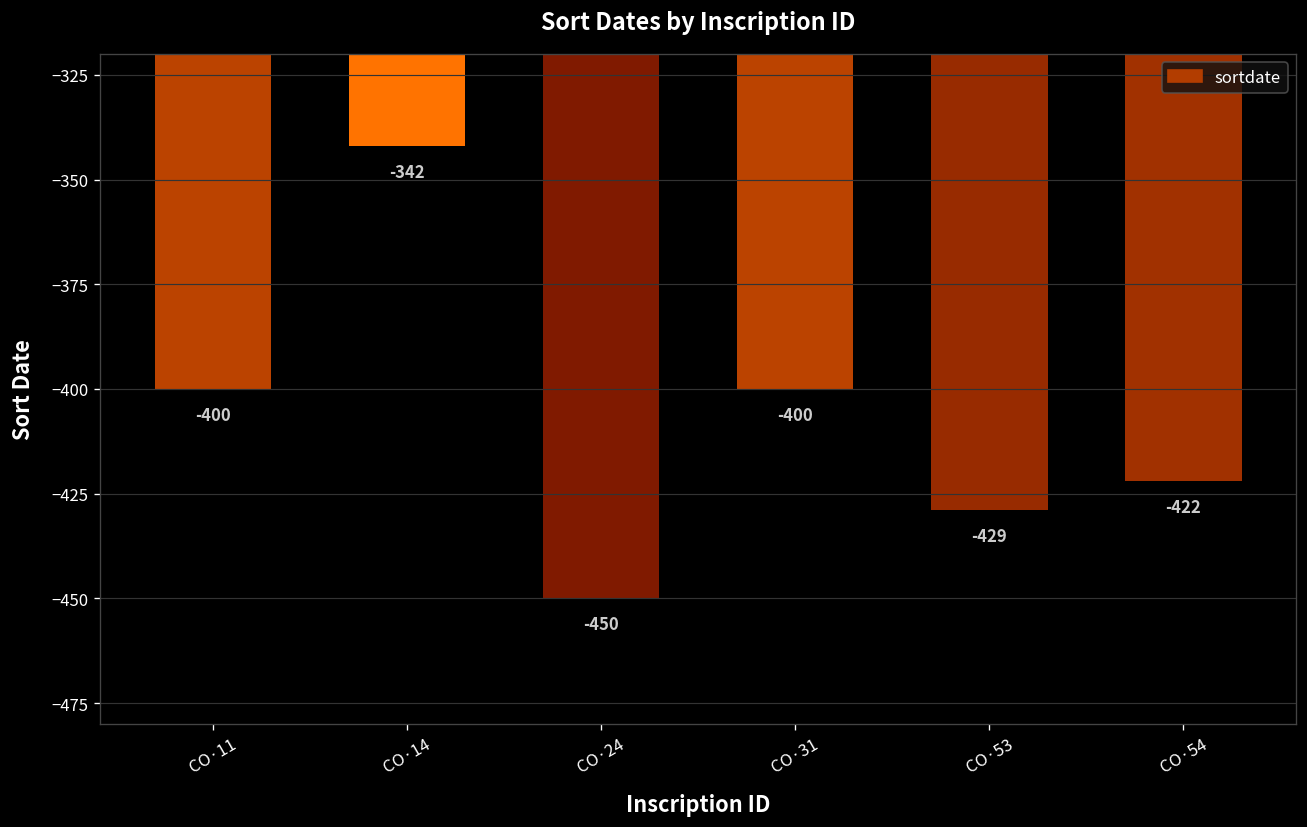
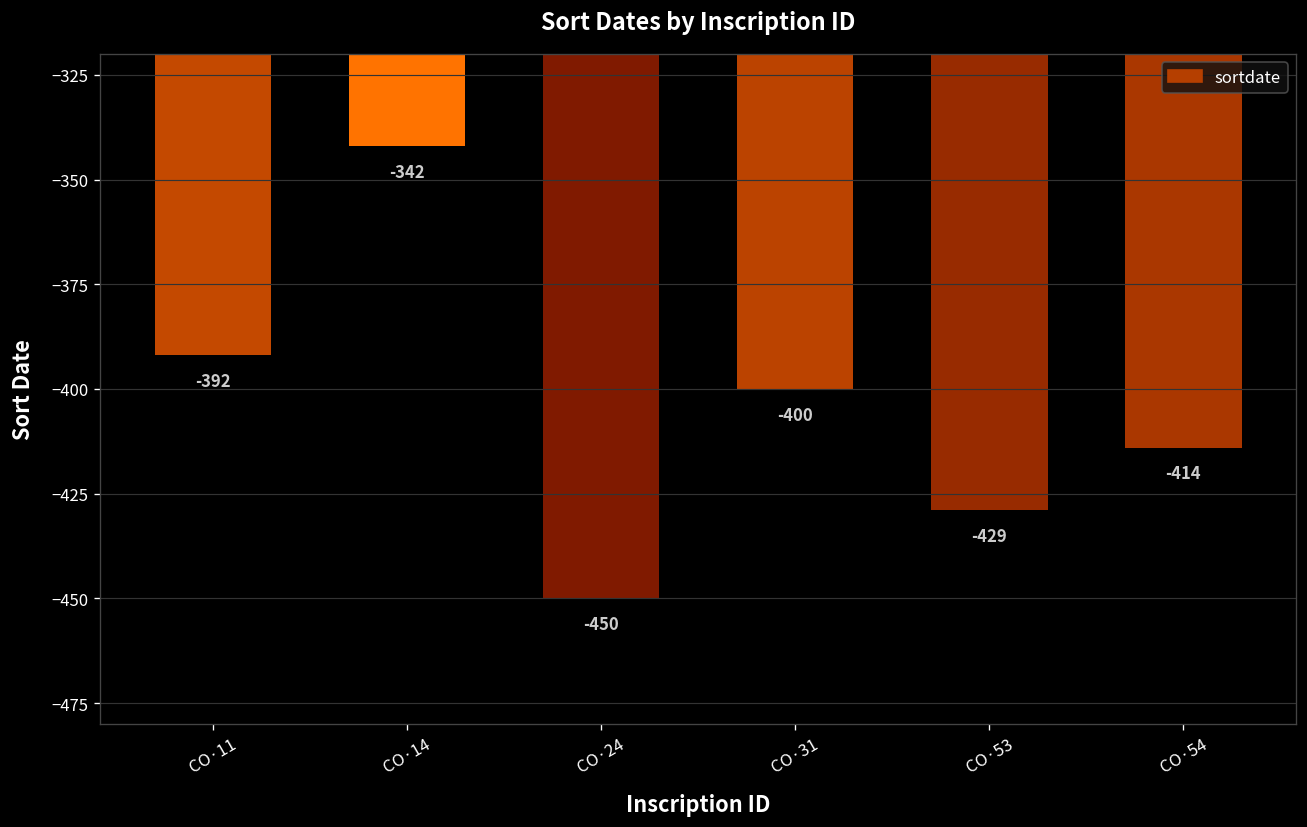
CO·11: -400 -> -392
CO·54: -422 -> -414
